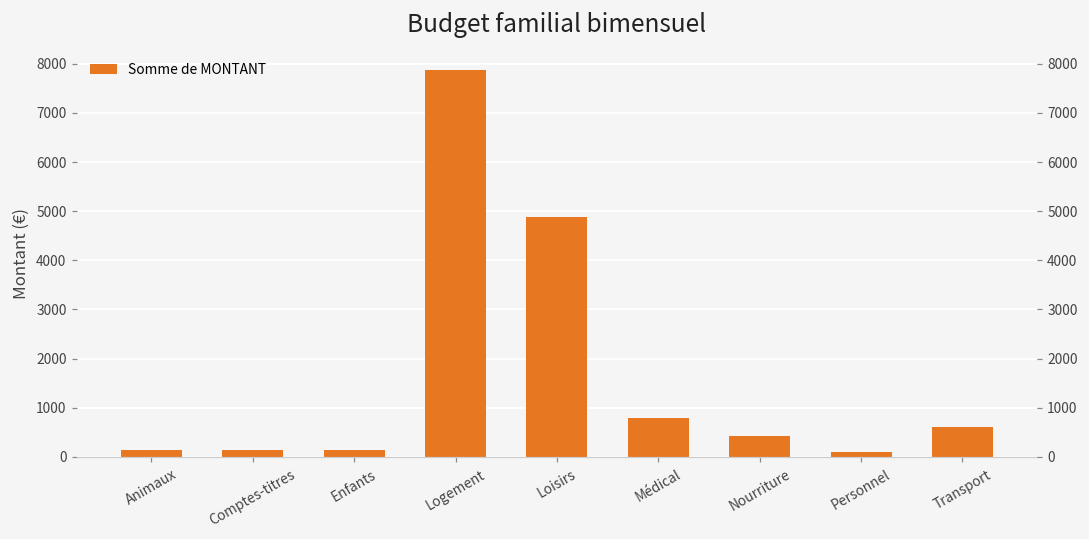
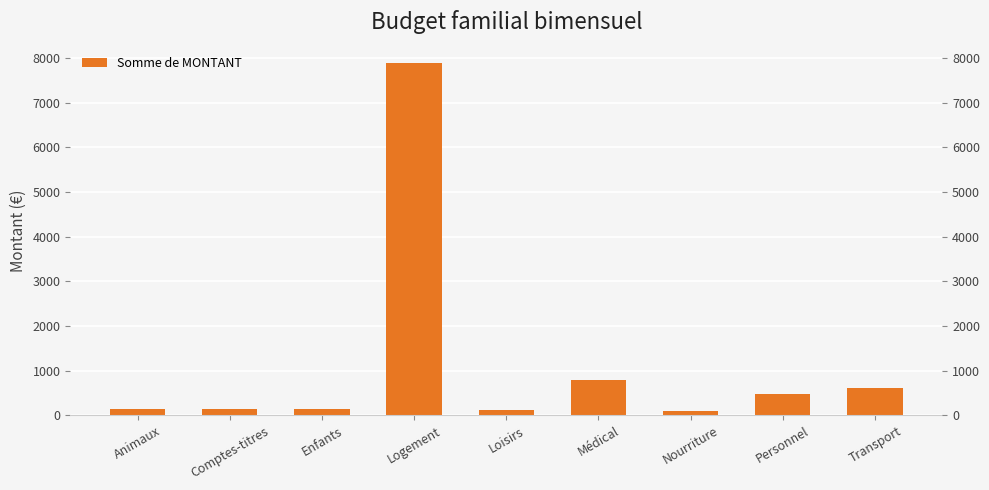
Loisirs: 4900 -> 100
Nourriture: 400 -> 100
Personnel: 100 -> 500
